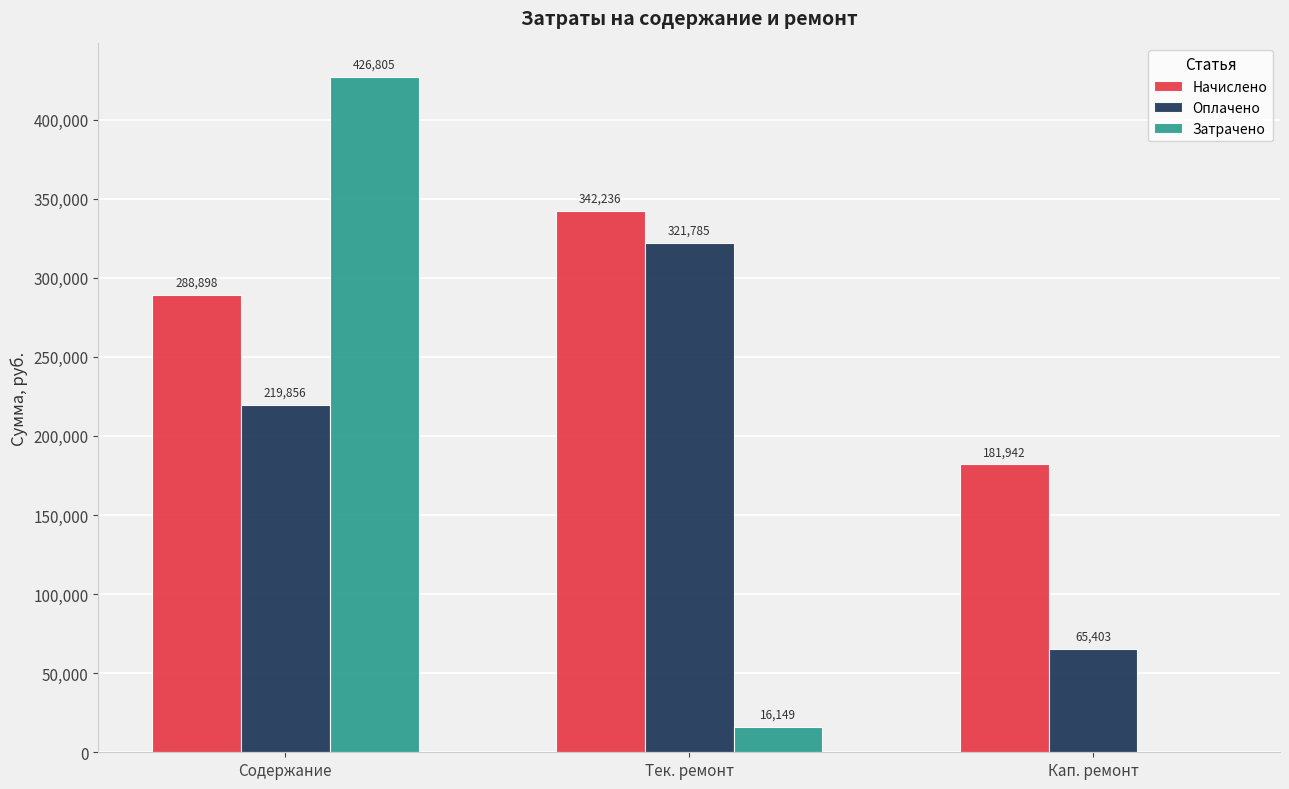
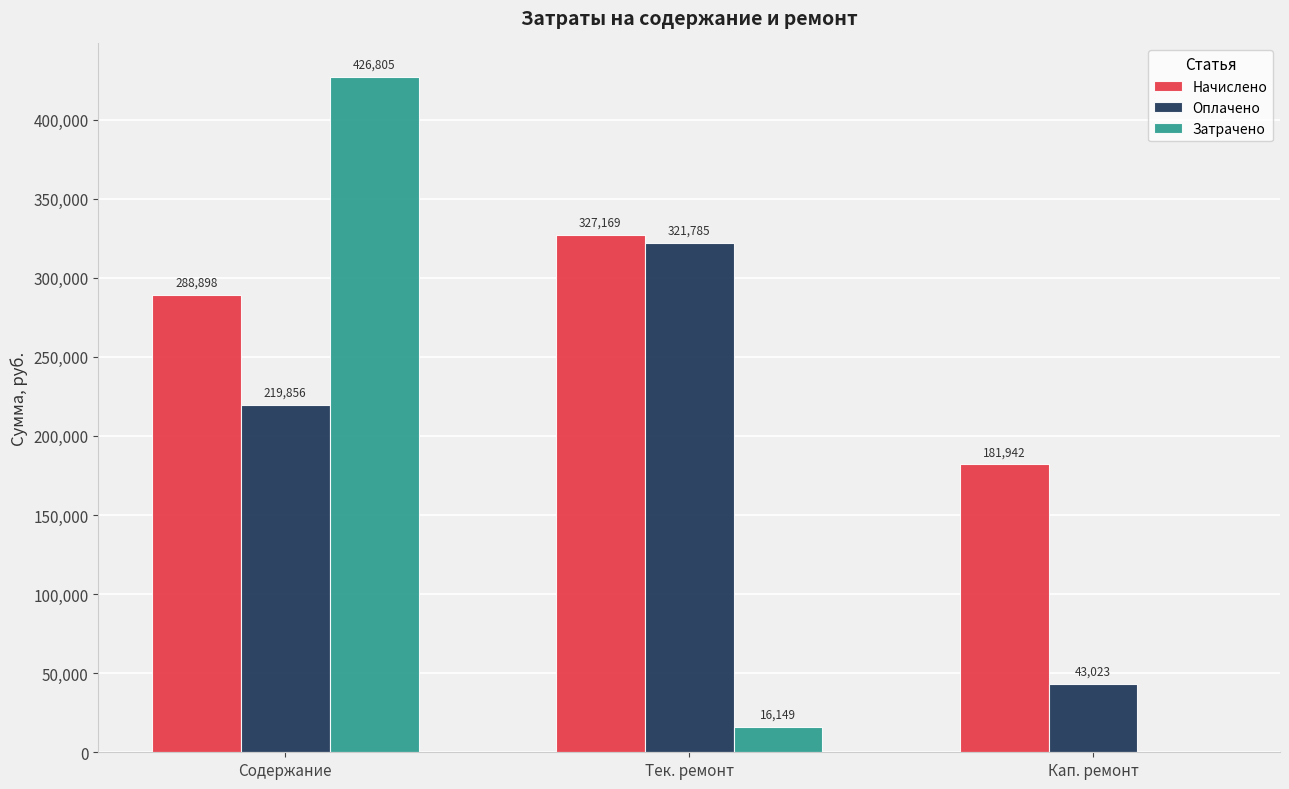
Начислено, Тек. ремонт: 342,236 -> 327,169
Оплачено, Кап. ремонт: 65,403 -> 43,023
